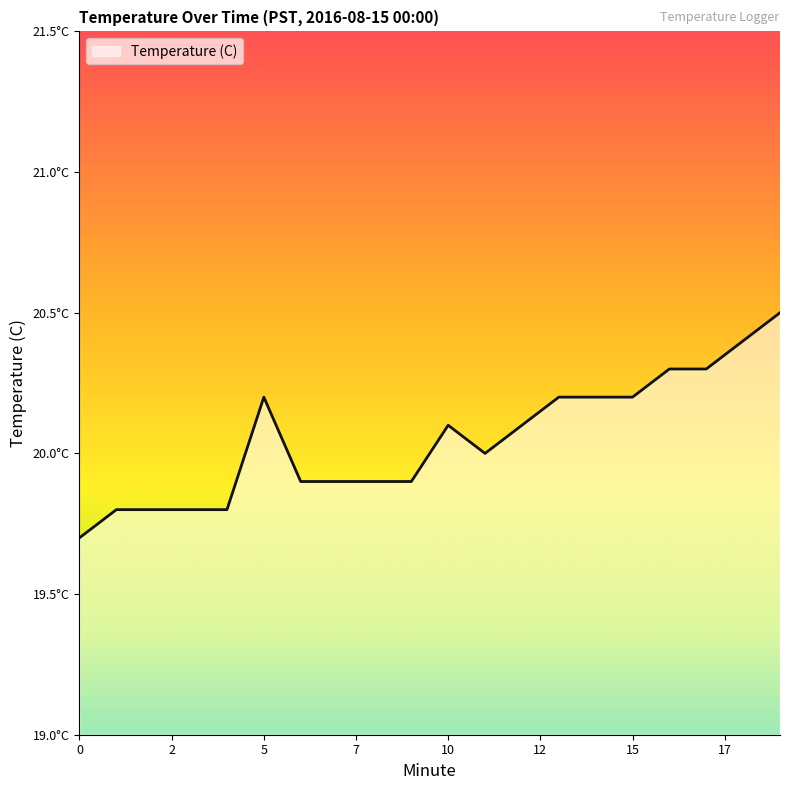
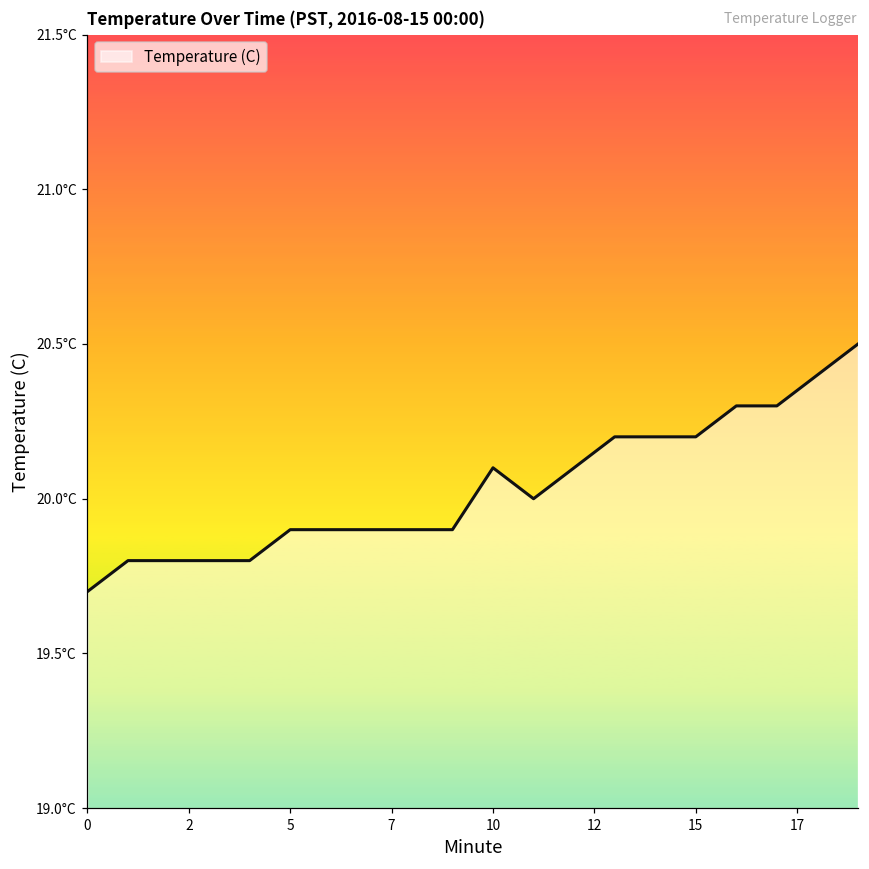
5: 20.2°C -> 19.9°C
